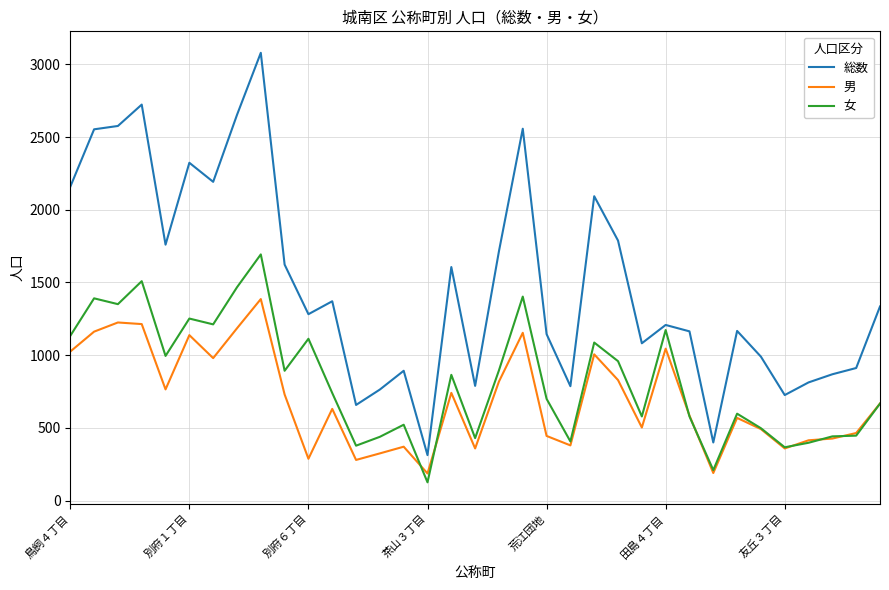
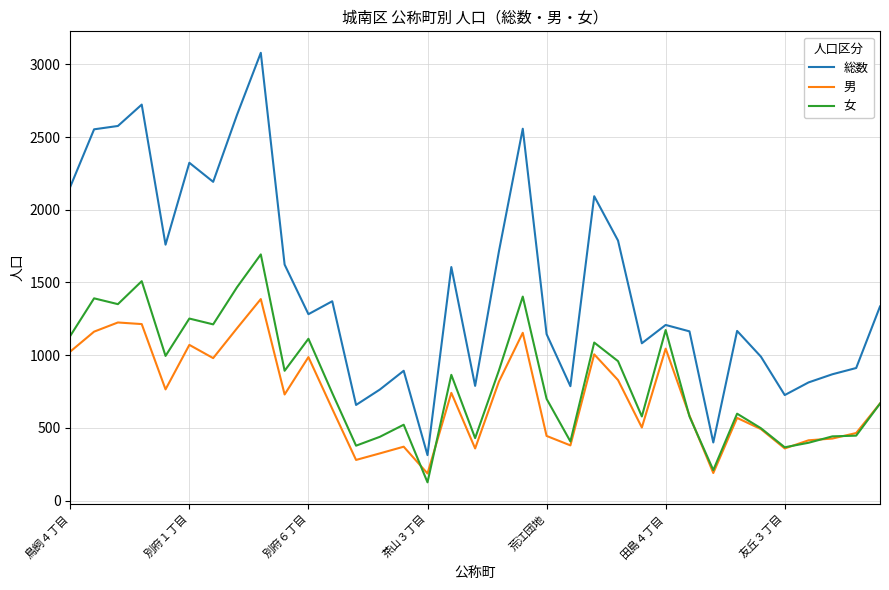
男, 別府１丁目: 1140 -> 1070
男, 別府６丁目: 290 -> 990
